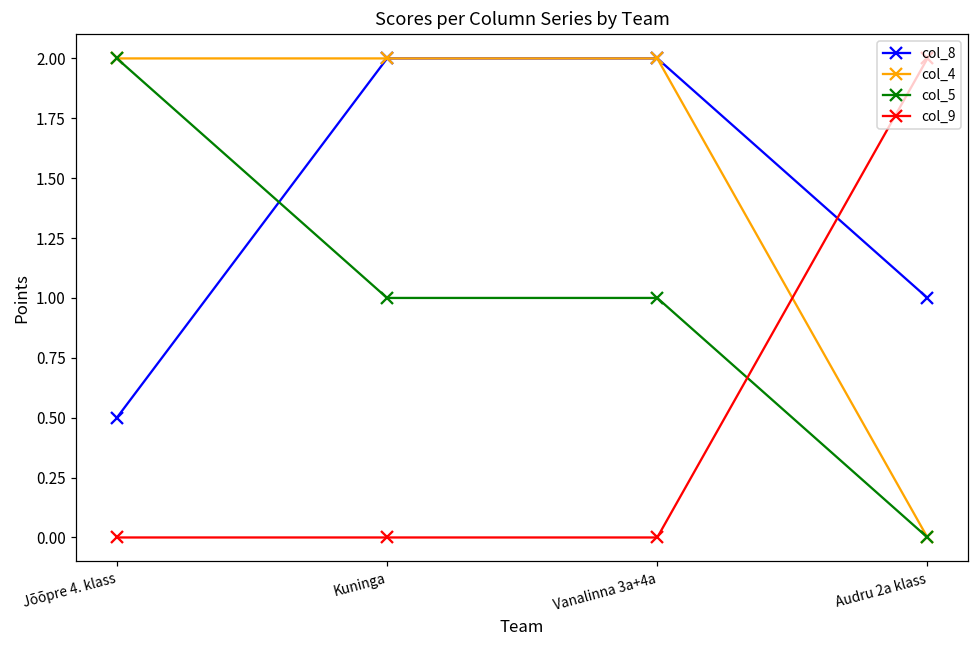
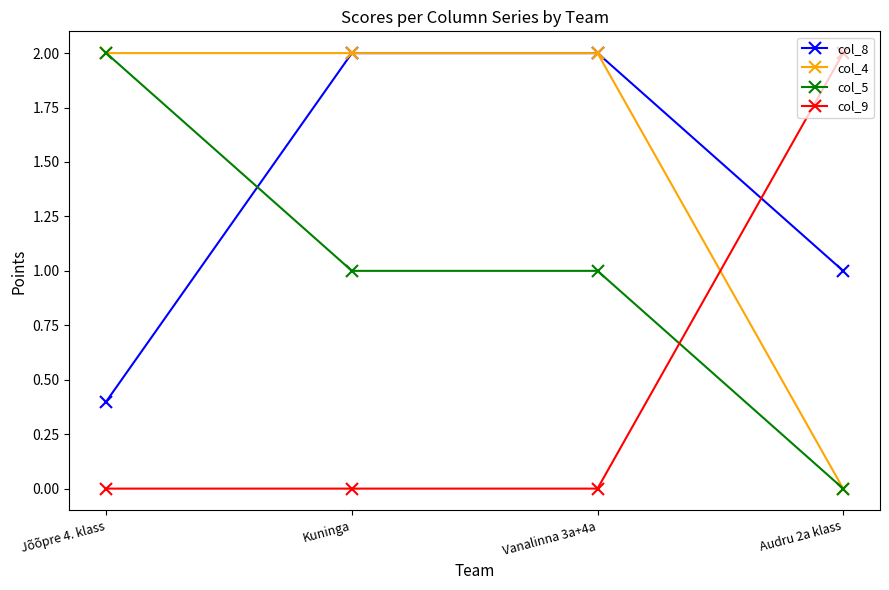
col_8, Jõõpre 4. klass: 0.5 -> 0.4
